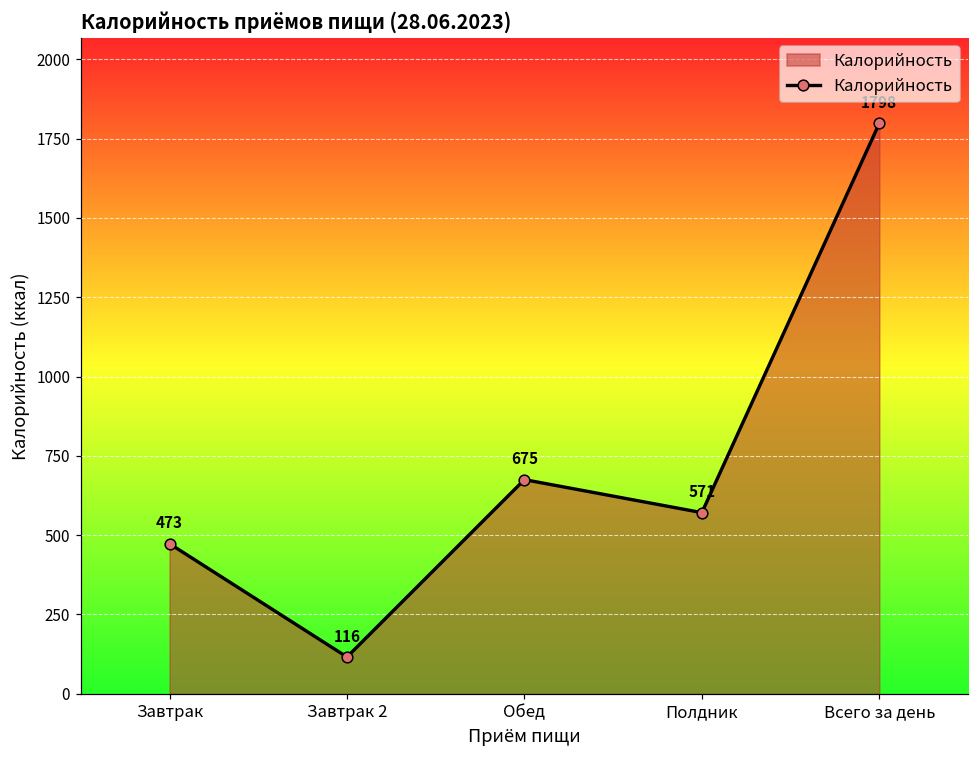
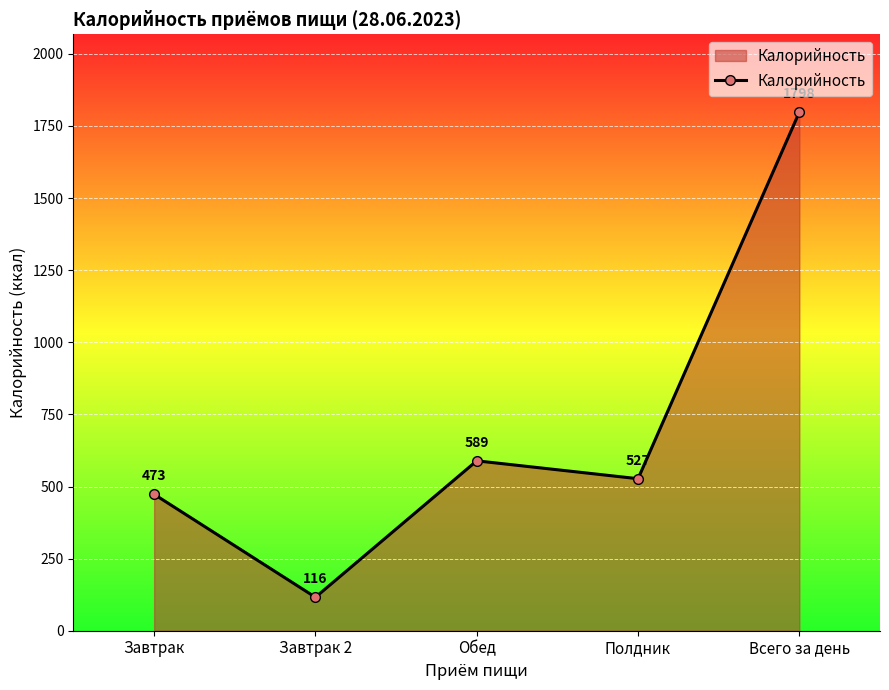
Обед: 675 -> 589
Полдник: 571 -> 527
